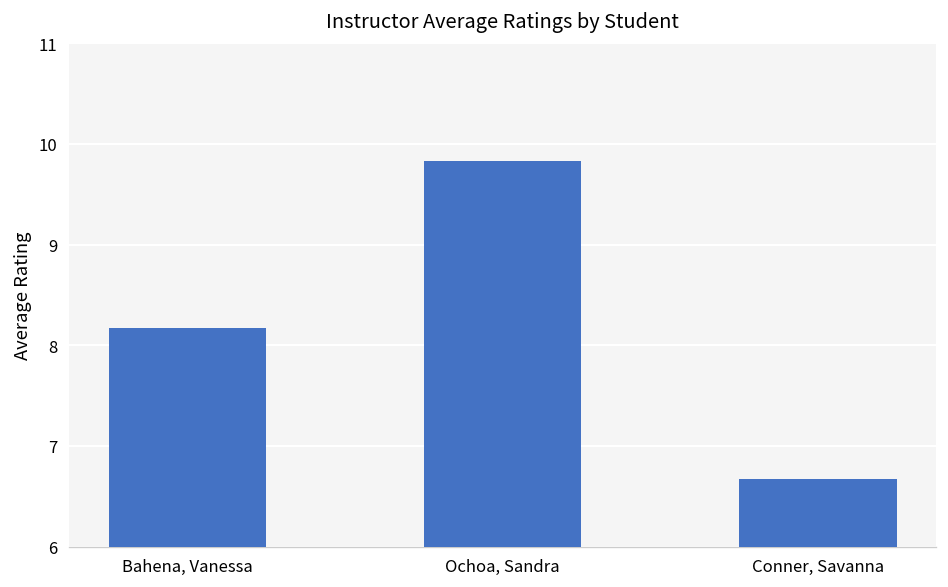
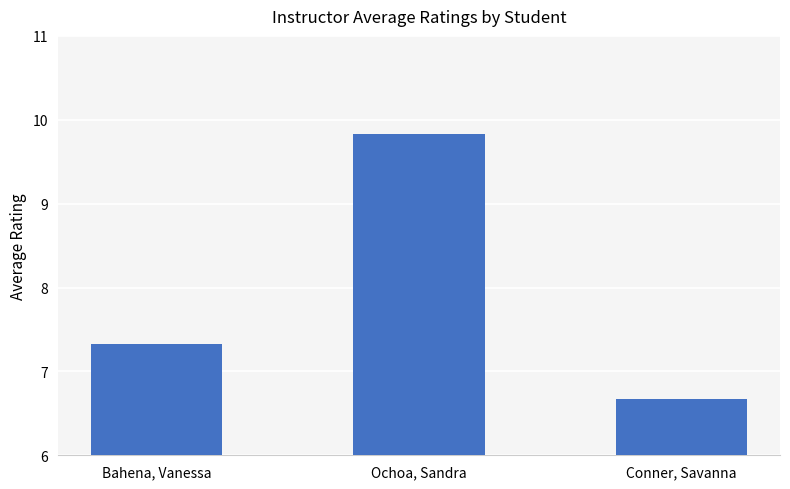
Bahena, Vanessa: 8.2 -> 7.3
